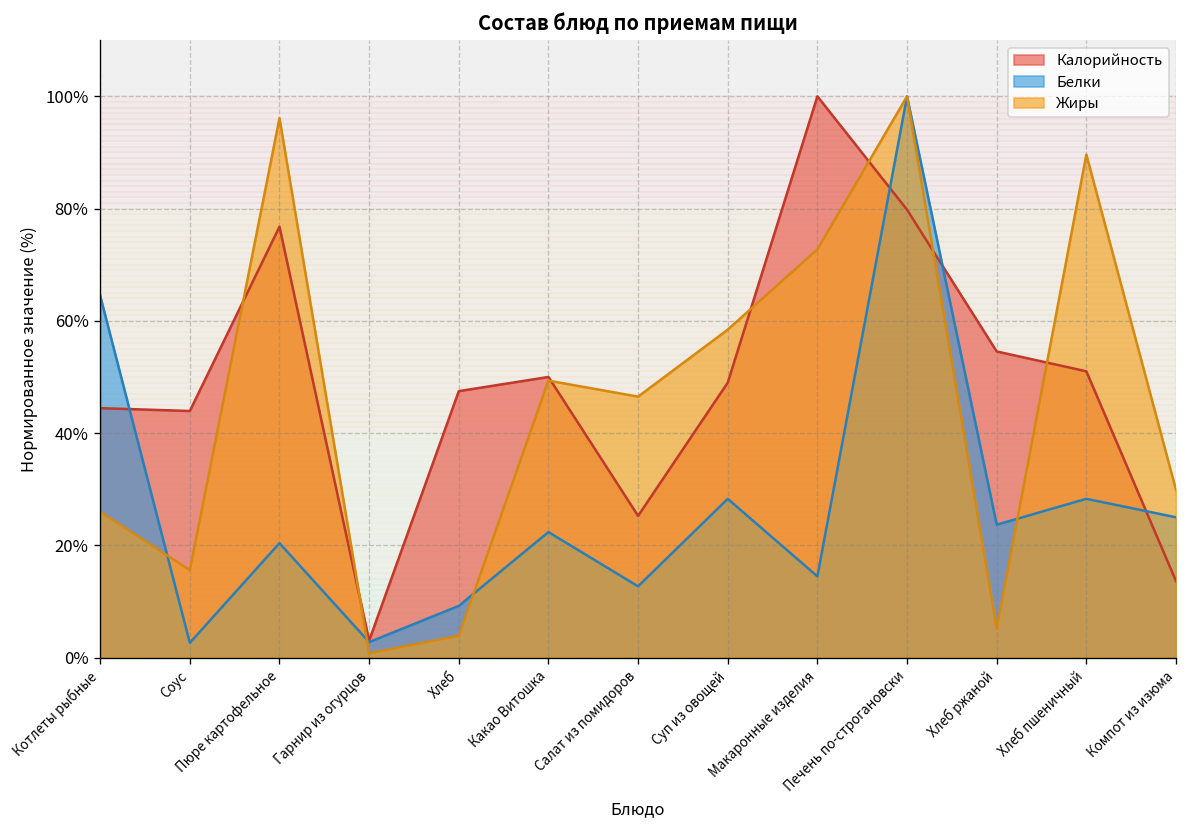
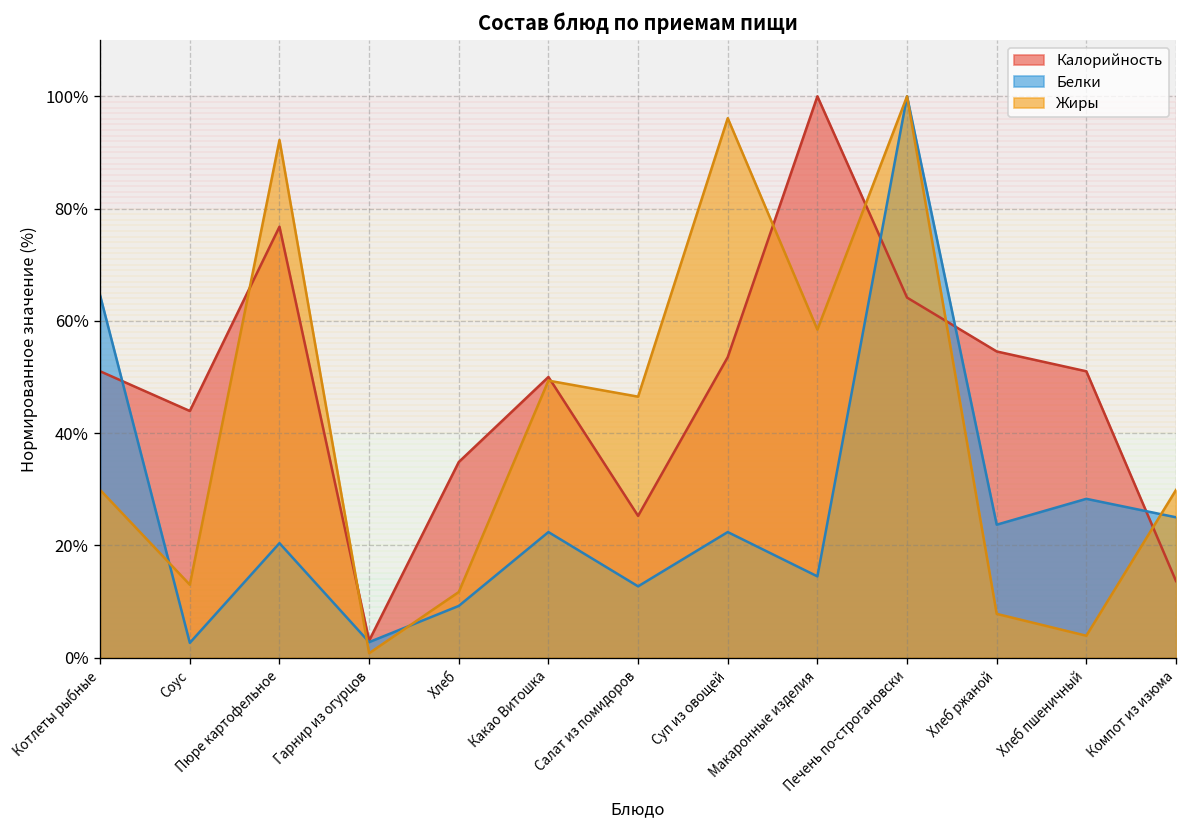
Калорийность, Котлеты рыбные: 44% -> 51%
Жиры, Котлеты рыбные: 26% -> 30%
Жиры, Соус: 16% -> 13%
Жиры, Пюре картофельное: 96% -> 92%
Калорийность, Хлеб: 47% -> 35%
Жиры, Хлеб: 4% -> 12%
Калорийность, Суп из овощей: 49% -> 54%
Белки, Суп из овощей: 28% -> 22%
Жиры, Суп из овощей: 58% -> 96%
Жиры, Макаронные изделия: 73% -> 58%
Калорийность, Печень по-строгановски: 80% -> 64%
Жиры, Хлеб ржаной: 5% -> 8%
Жиры, Хлеб пшеничный: 90% -> 4%
